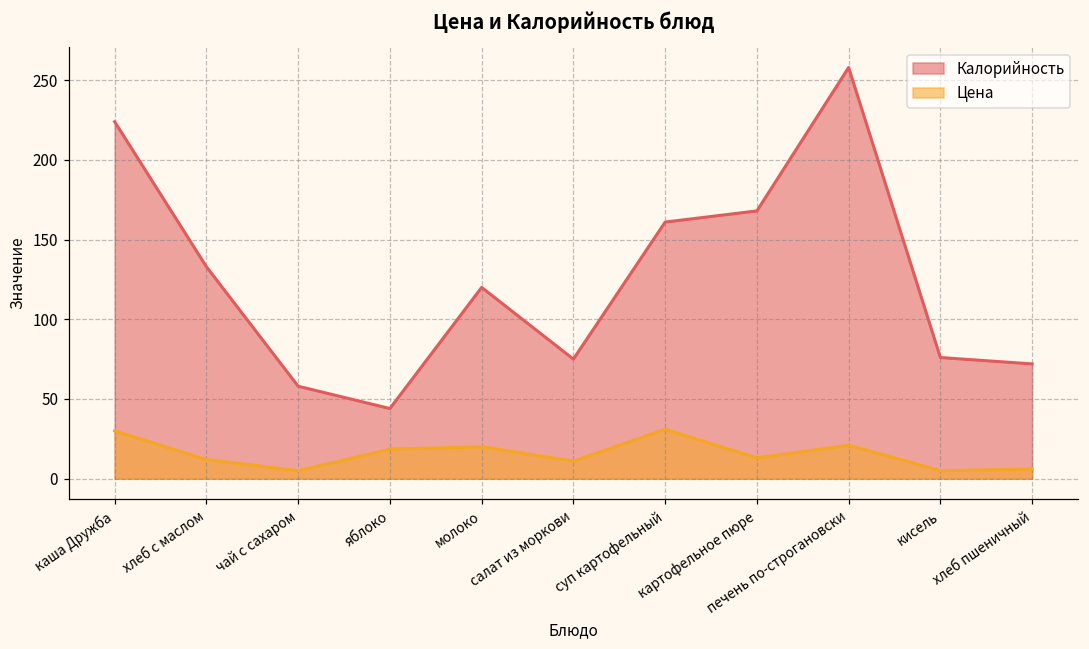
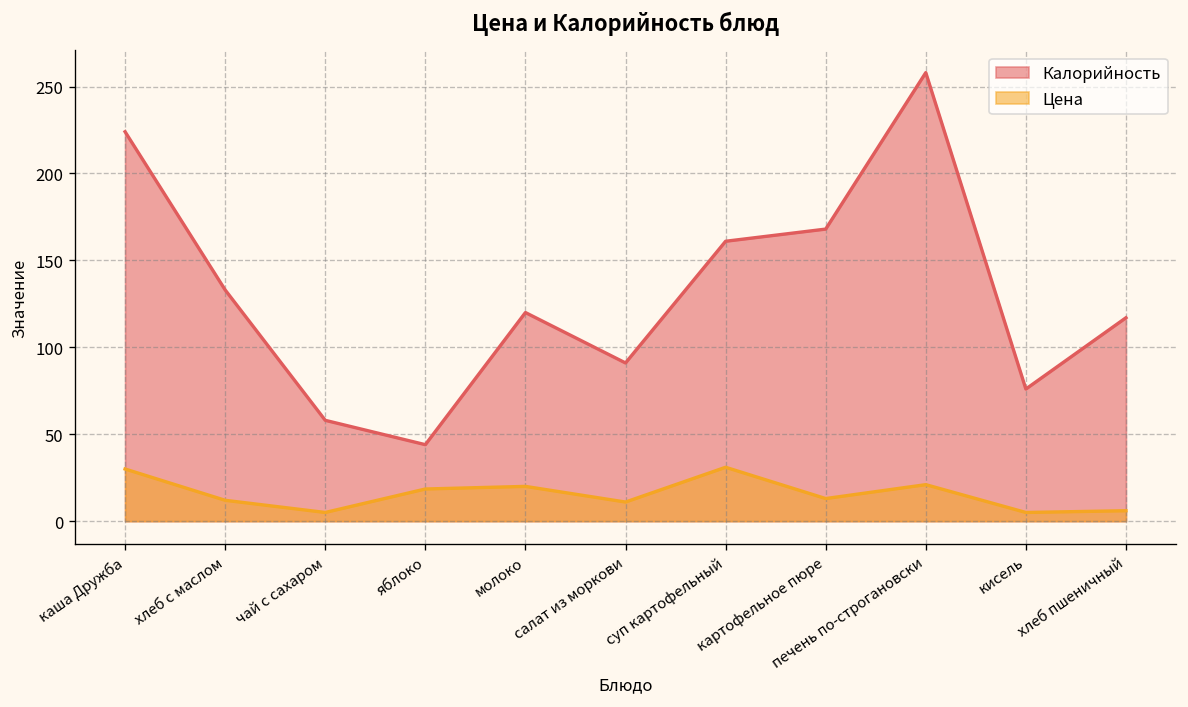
Калорийность, салат из моркови: 75 -> 91
Калорийность, хлеб пшеничный: 72 -> 117
